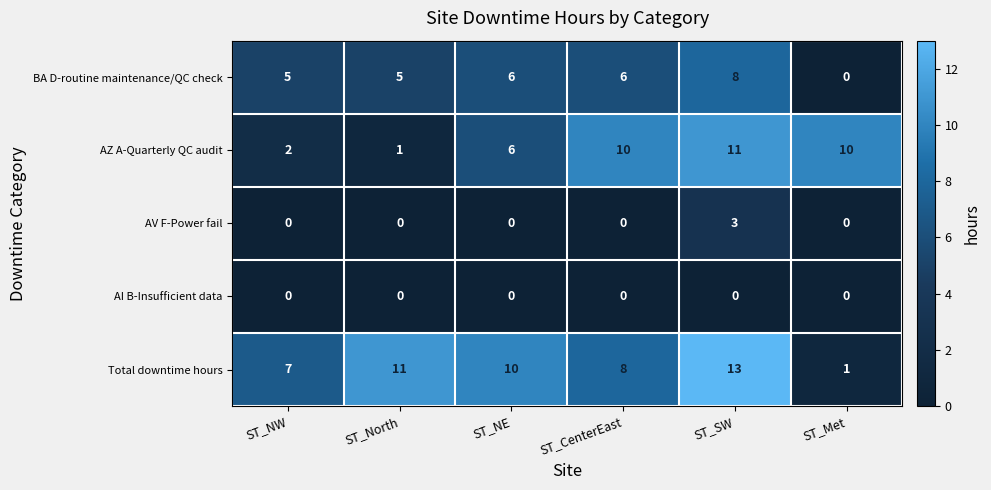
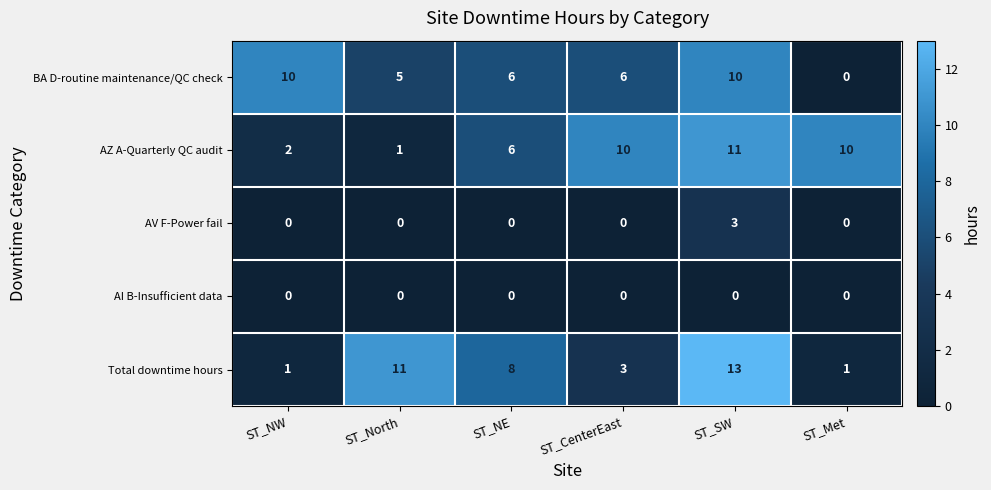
BA D-routine maintenance/QC check, ST_NW: 5 -> 10
BA D-routine maintenance/QC check, ST_SW: 8 -> 10
Total downtime hours, ST_NW: 7 -> 1
Total downtime hours, ST_NE: 10 -> 8
Total downtime hours, ST_CenterEast: 8 -> 3
